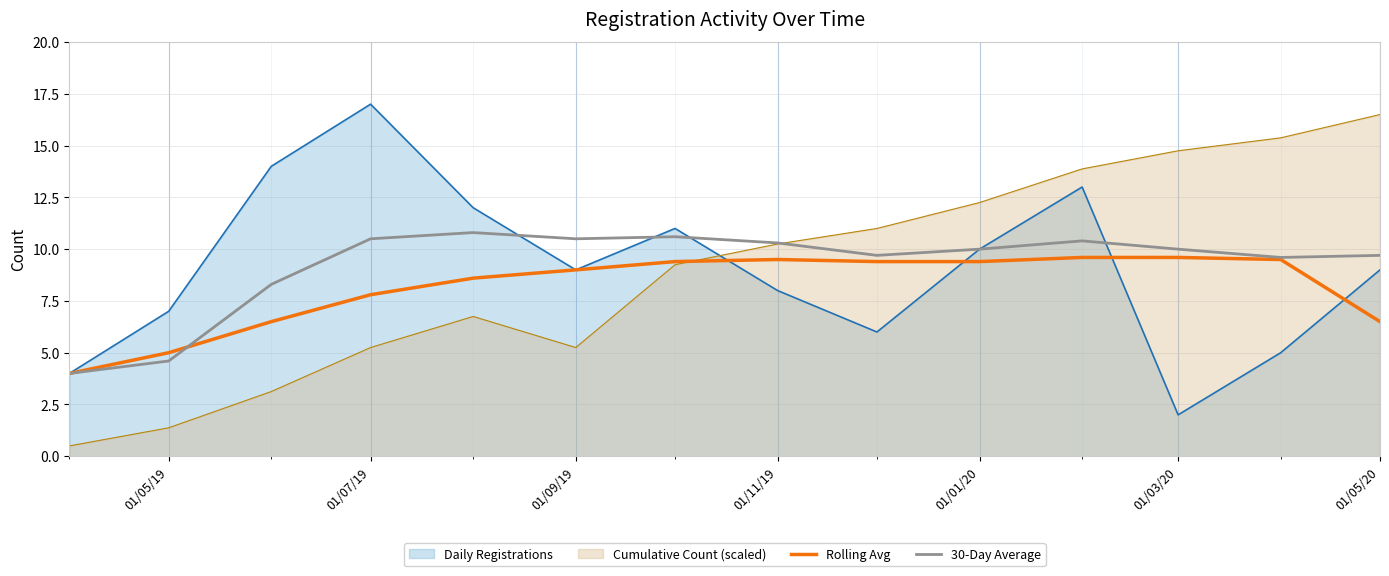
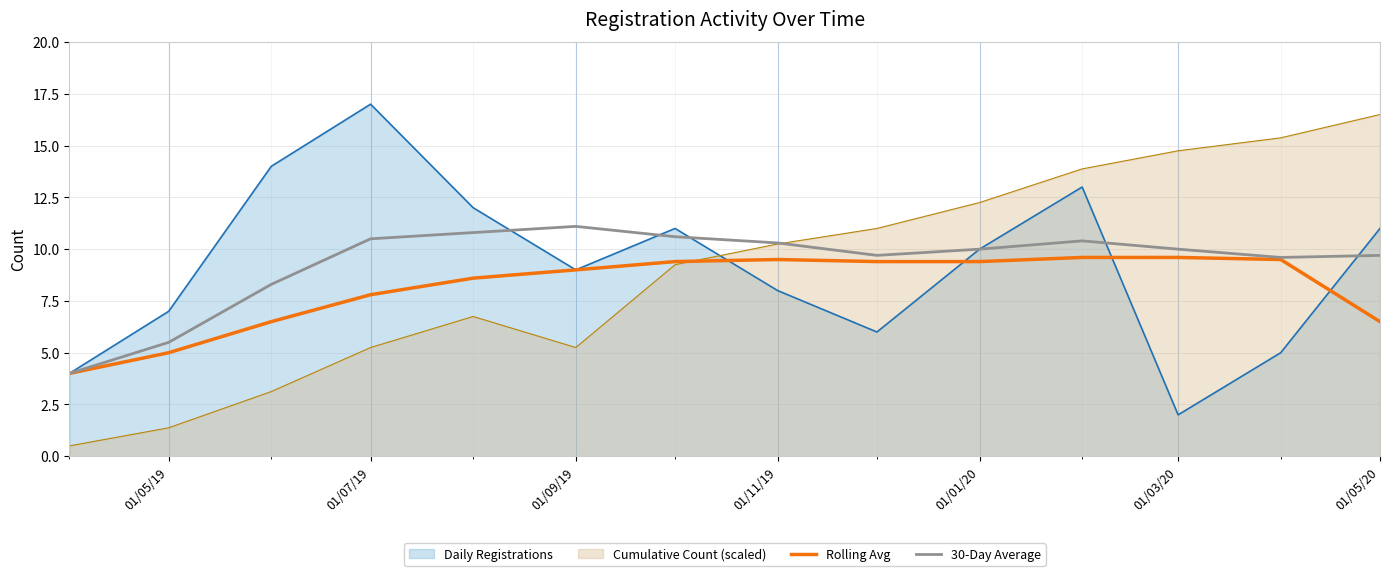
30-Day Average, 01/05/19: 4.6 -> 5.5
30-Day Average, 01/09/19: 10.5 -> 11.1
Daily Registrations, 01/05/20: 9 -> 11
